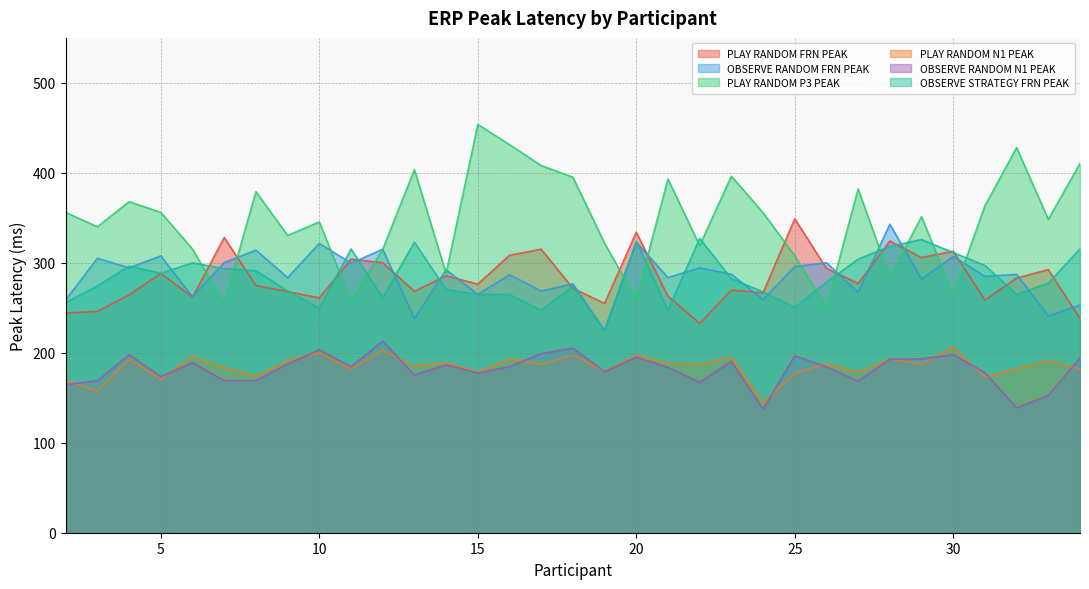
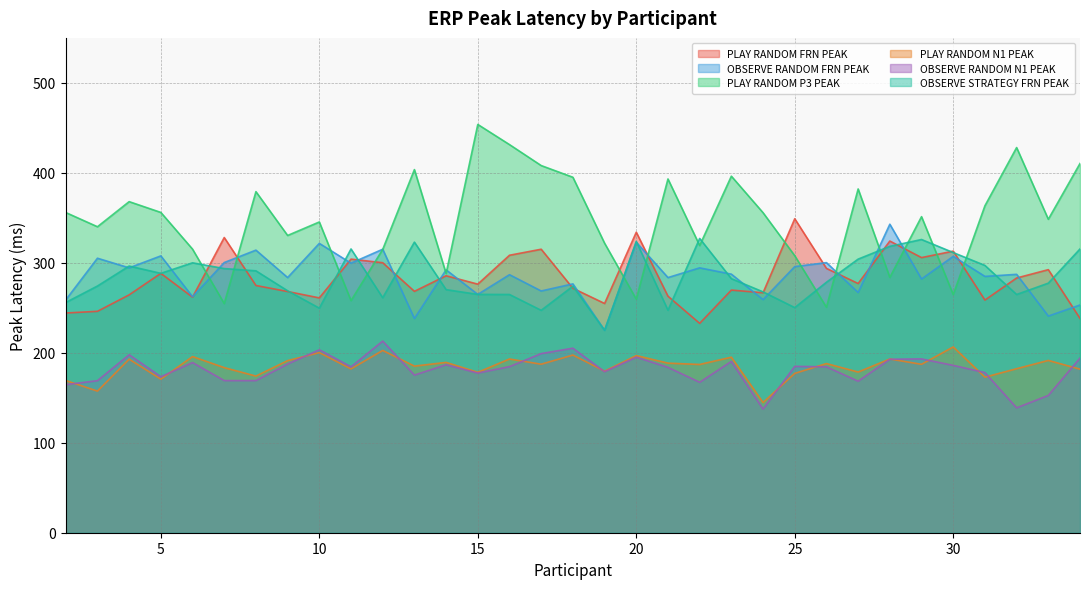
OBSERVE RANDOM N1 PEAK, 25: 200 -> 180
OBSERVE RANDOM N1 PEAK, 30: 200 -> 190
